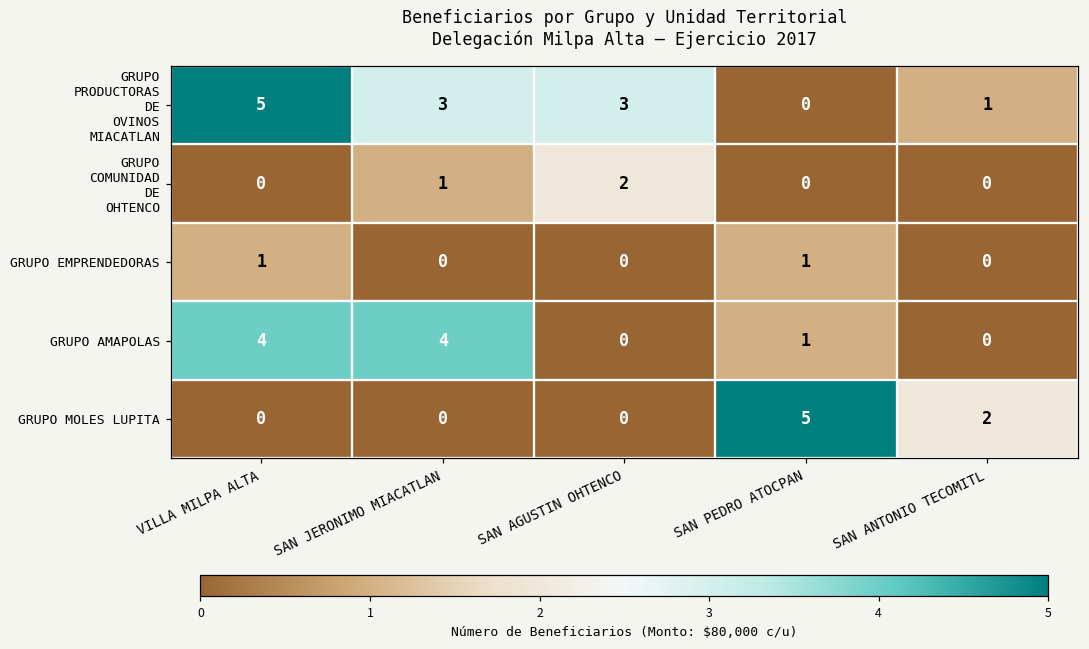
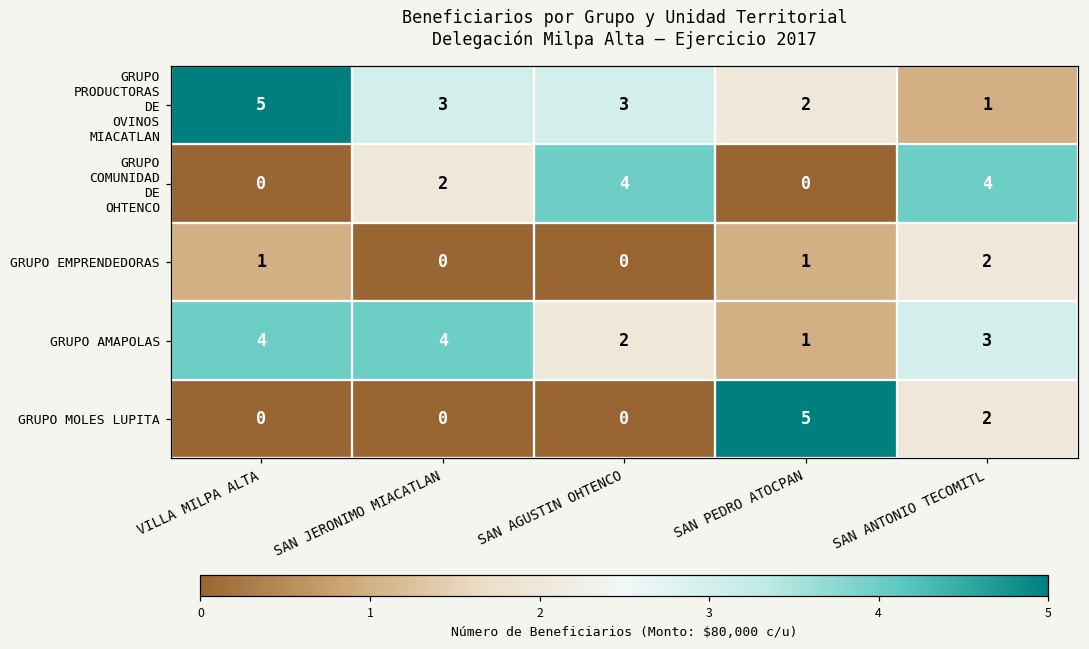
GRUPO PRODUCTORAS DE OVINOS MIACATLAN, SAN PEDRO ATOCPAN: 0 -> 2
GRUPO COMUNIDAD DE OHTENCO, SAN JERONIMO MIACATLAN: 1 -> 2
GRUPO COMUNIDAD DE OHTENCO, SAN AGUSTIN OHTENCO: 2 -> 4
GRUPO COMUNIDAD DE OHTENCO, SAN ANTONIO TECOMITL: 0 -> 4
GRUPO EMPRENDEDORAS, SAN ANTONIO TECOMITL: 0 -> 2
GRUPO AMAPOLAS, SAN AGUSTIN OHTENCO: 0 -> 2
GRUPO AMAPOLAS, SAN ANTONIO TECOMITL: 0 -> 3
